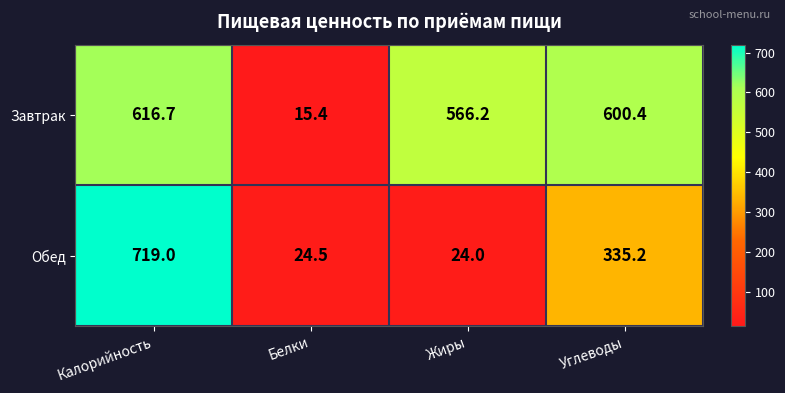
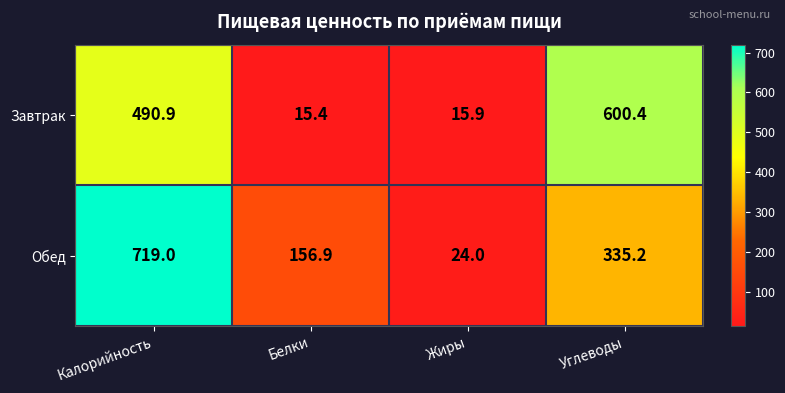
Завтрак, Калорийность: 616.7 -> 490.9
Завтрак, Жиры: 566.2 -> 15.9
Обед, Белки: 24.5 -> 156.9
